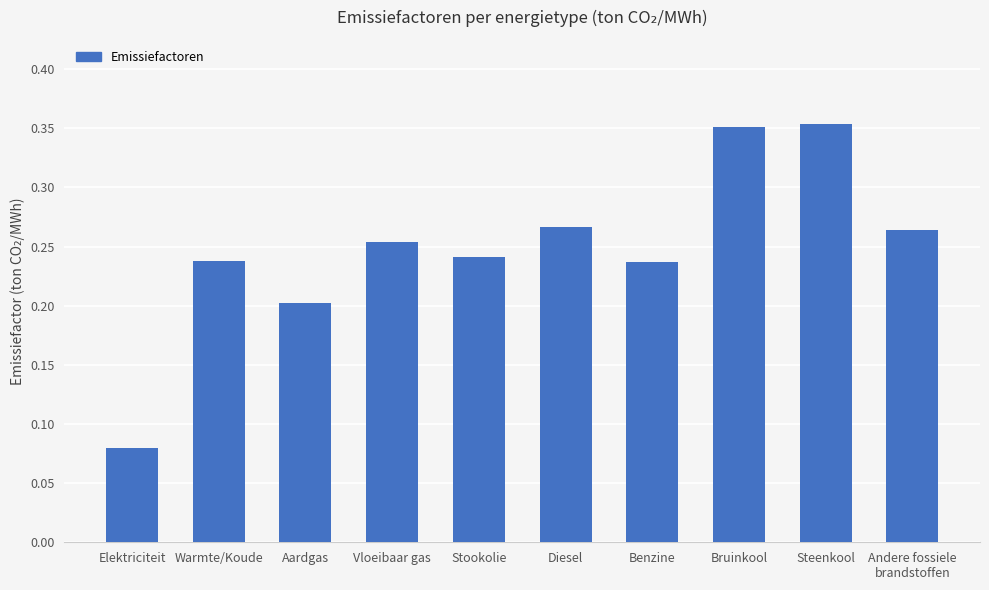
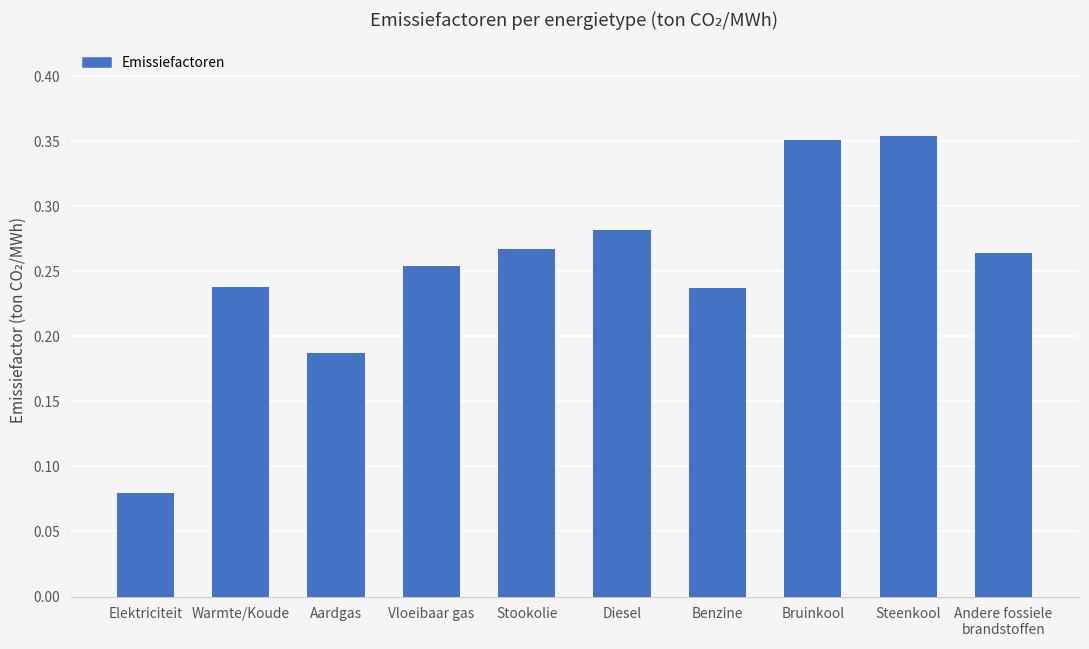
Aardgas: 0.202 -> 0.187
Stookolie: 0.241 -> 0.267
Diesel: 0.267 -> 0.282
